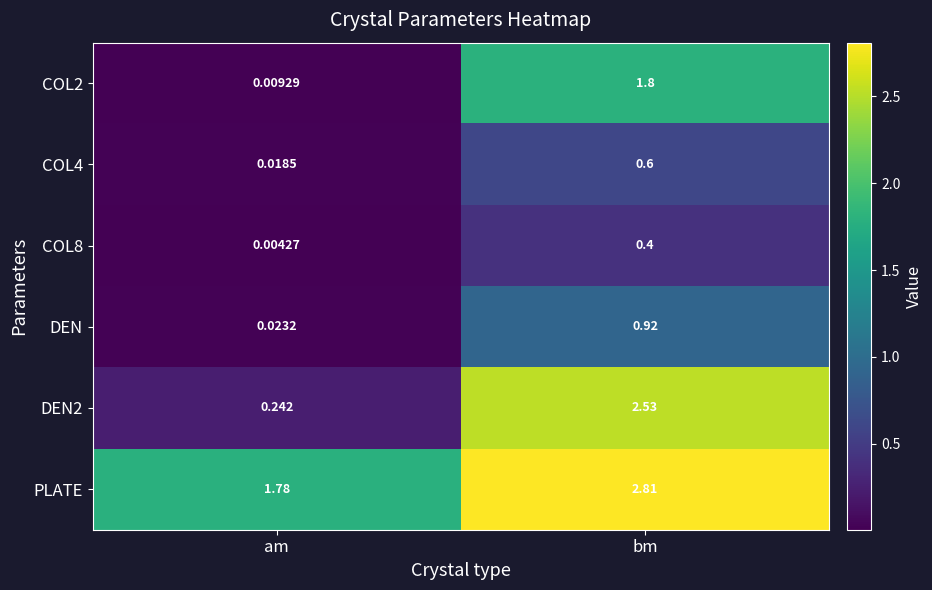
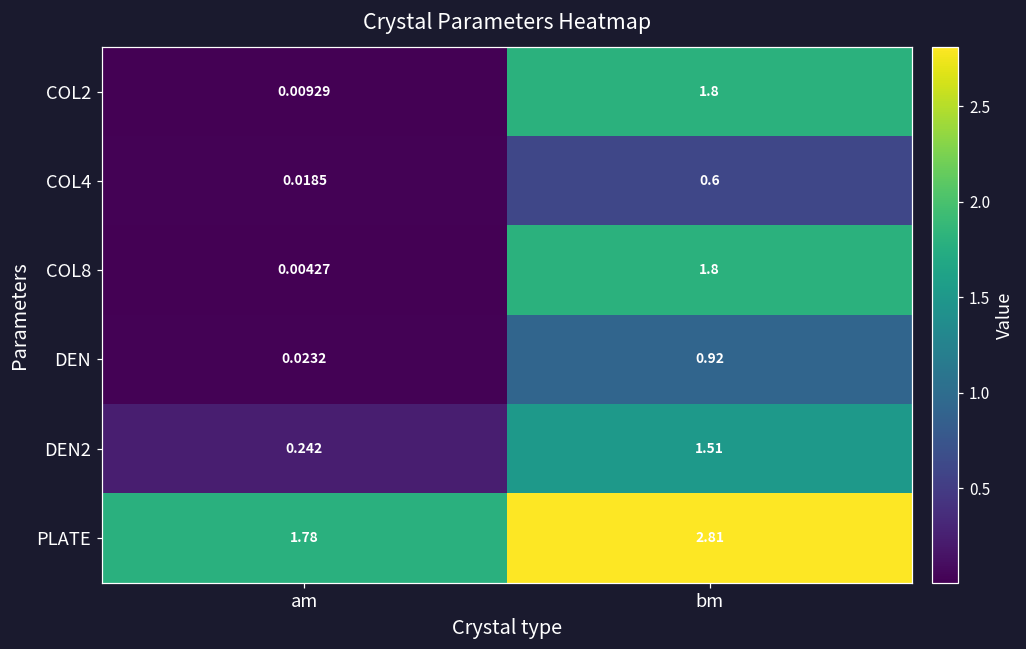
COL8, bm: 0.4 -> 1.8
DEN2, bm: 2.53 -> 1.51
